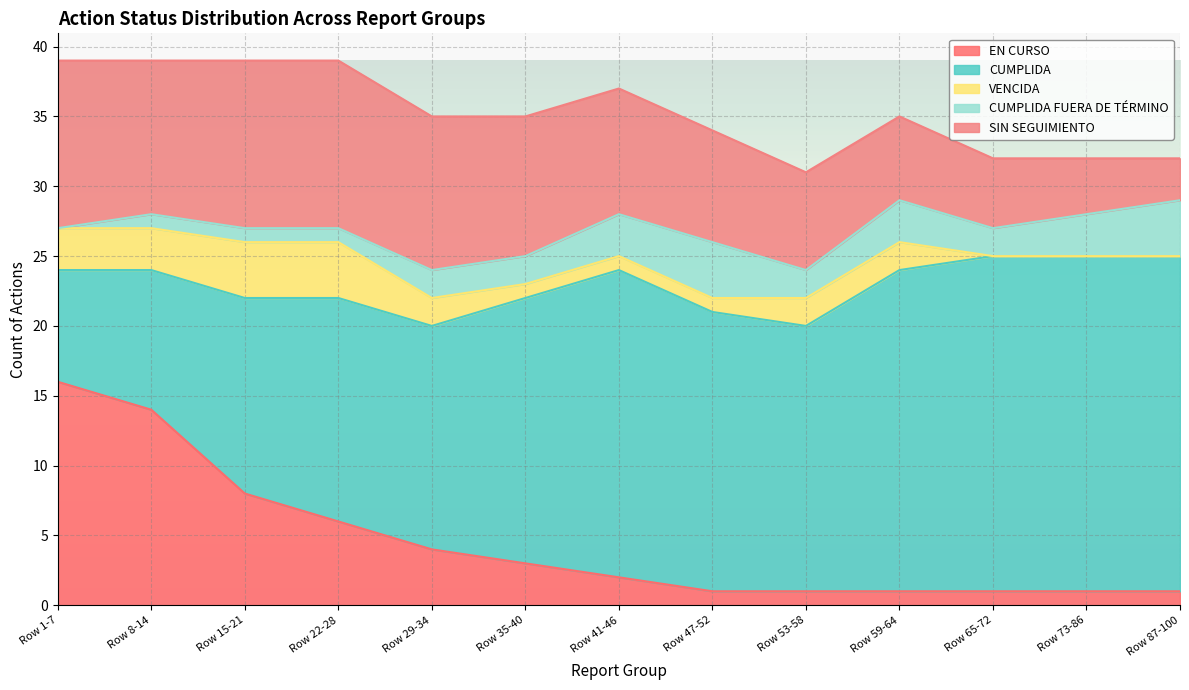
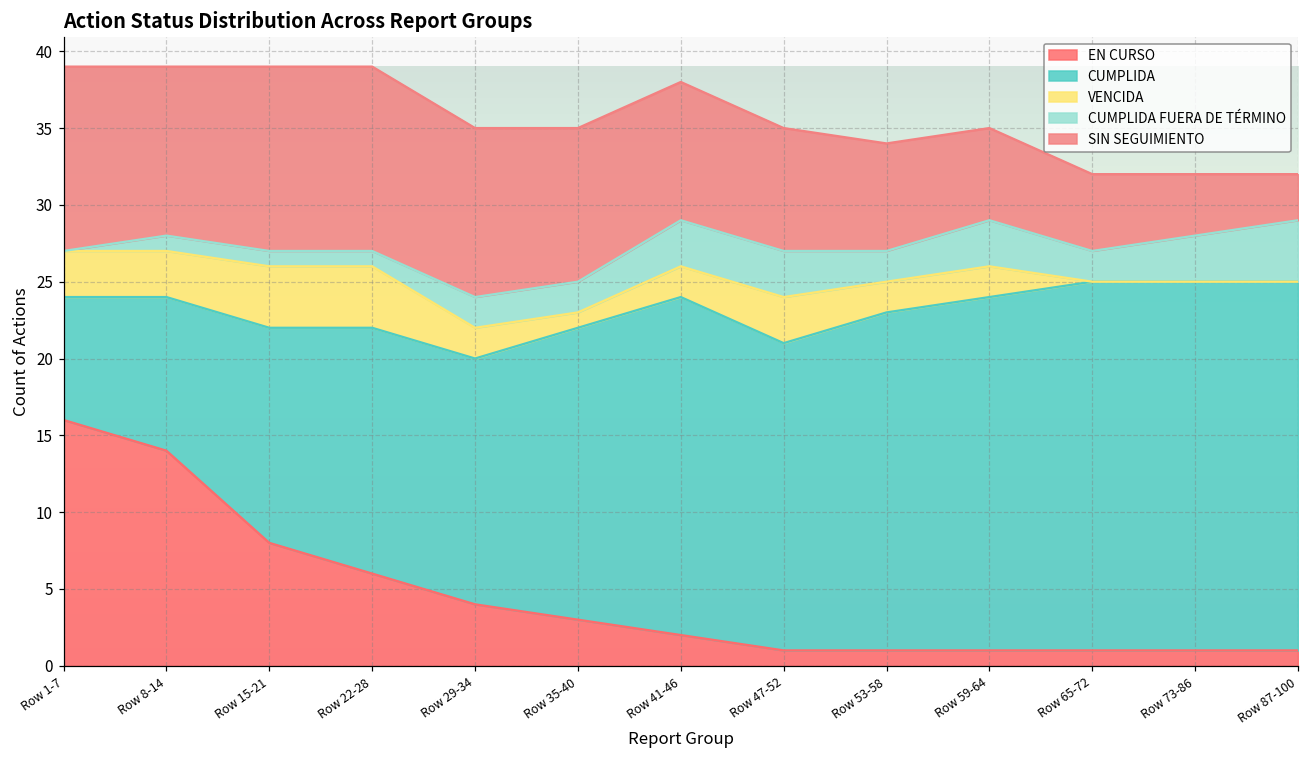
VENCIDA, Row 41-46: 1 -> 2
VENCIDA, Row 47-52: 1 -> 3
CUMPLIDA FUERA DE TÉRMINO, Row 47-52: 4 -> 3
CUMPLIDA, Row 53-58: 19 -> 22
